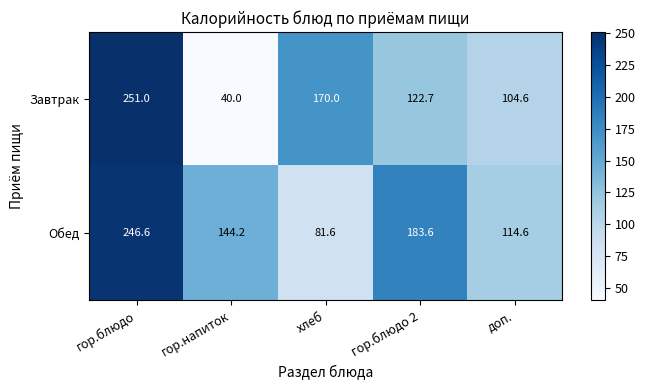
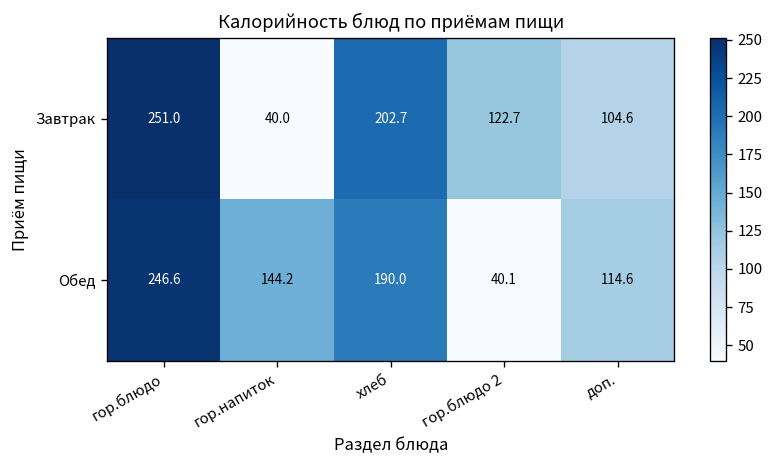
Завтрак, хлеб: 170.0 -> 202.7
Обед, хлеб: 81.6 -> 190.0
Обед, гор.блюдо 2: 183.6 -> 40.1
